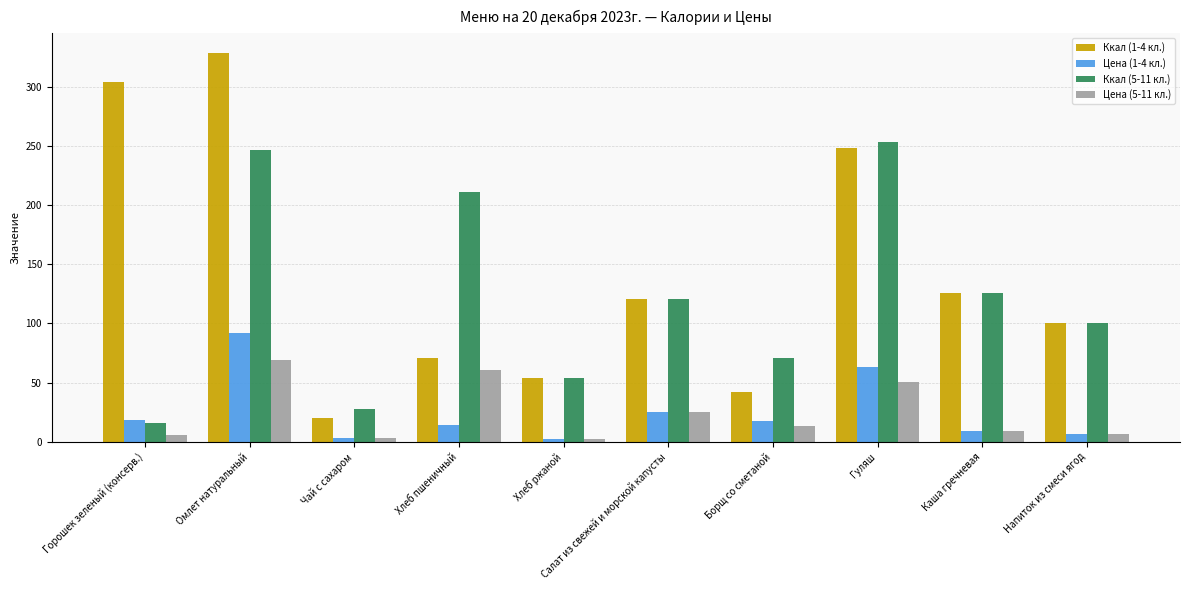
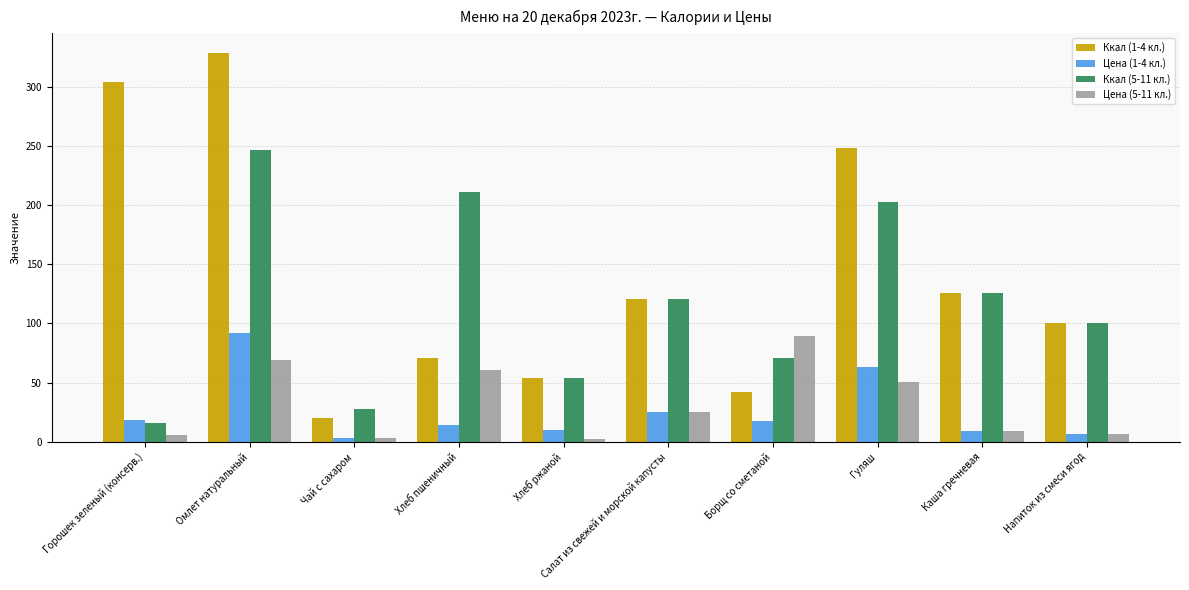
Цена (1-4 кл.), Хлеб ржаной: 2 -> 10
Цена (5-11 кл.), Борщ со сметаной: 13 -> 90
Ккал (5-11 кл.), Гуляш: 253 -> 202
